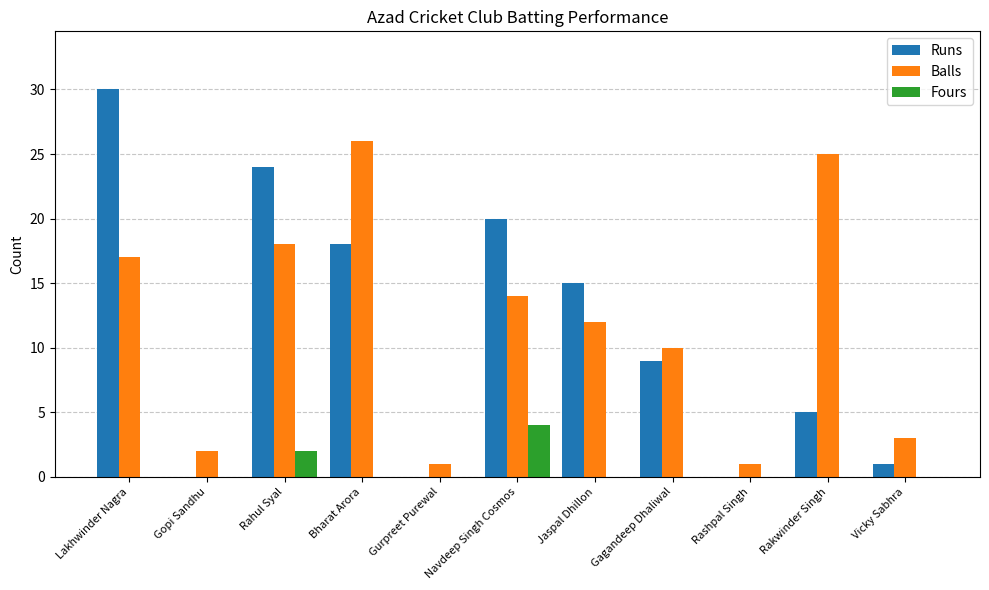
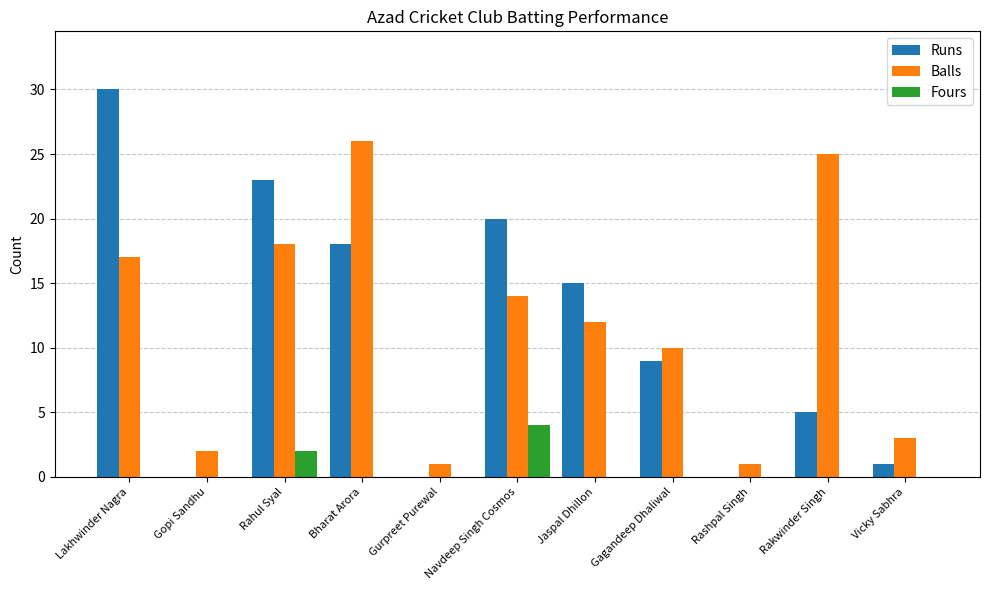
Runs, Rahul Syal: 24 -> 23
